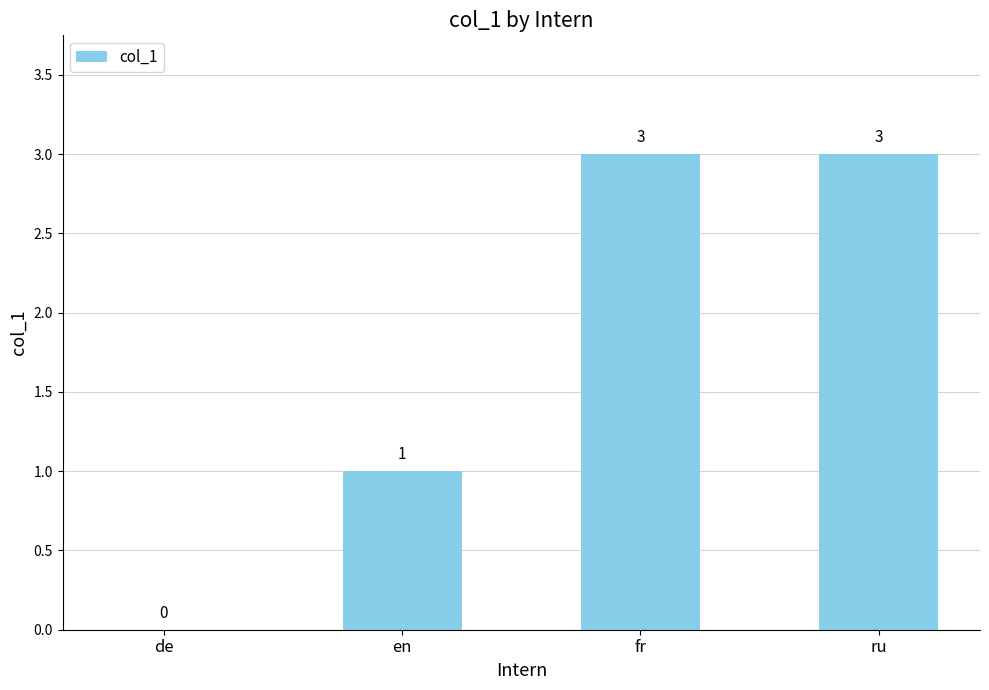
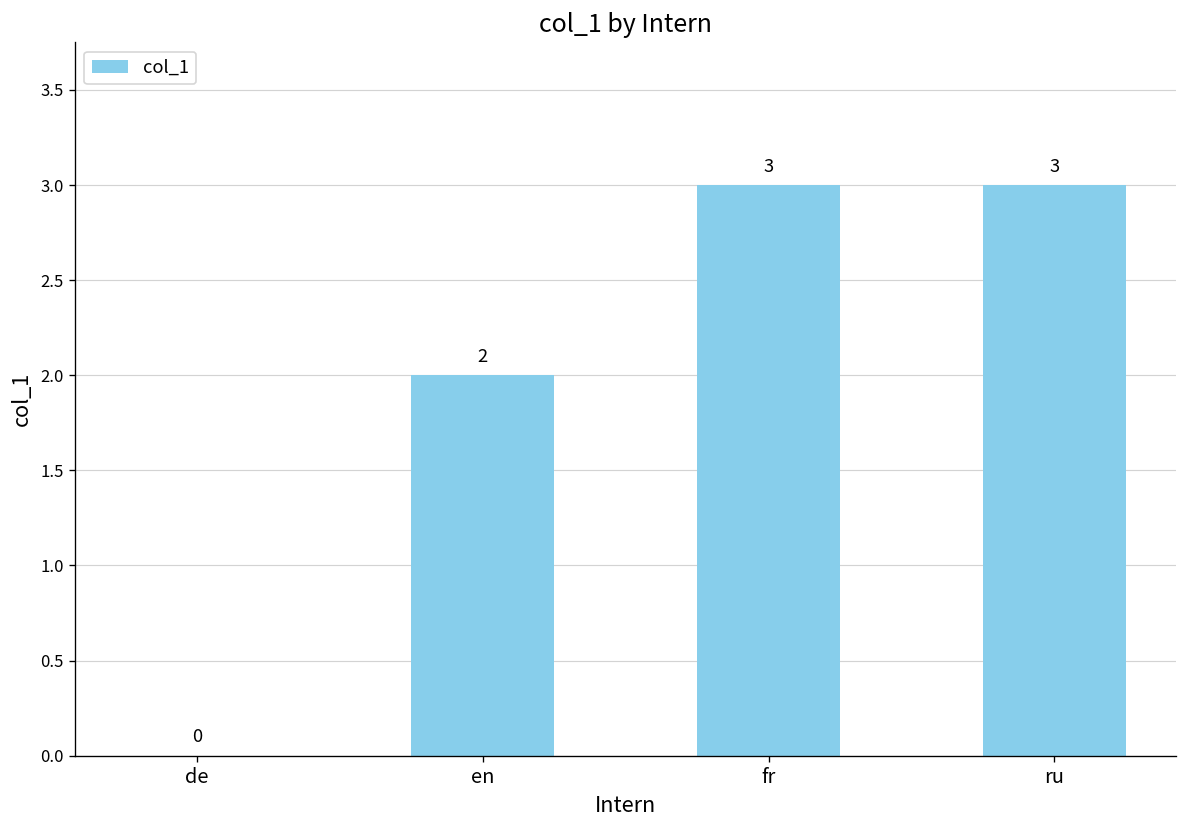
en: 1 -> 2
